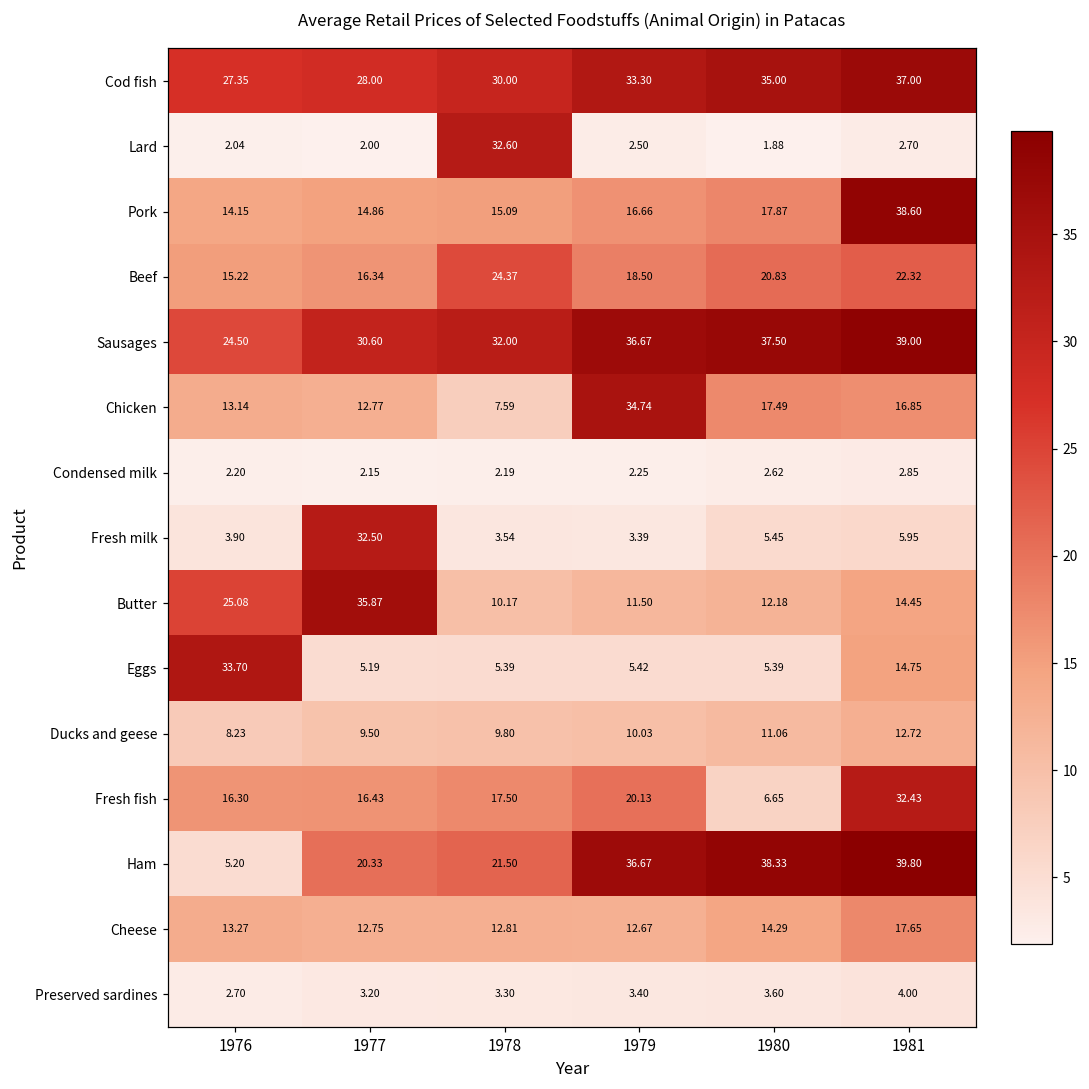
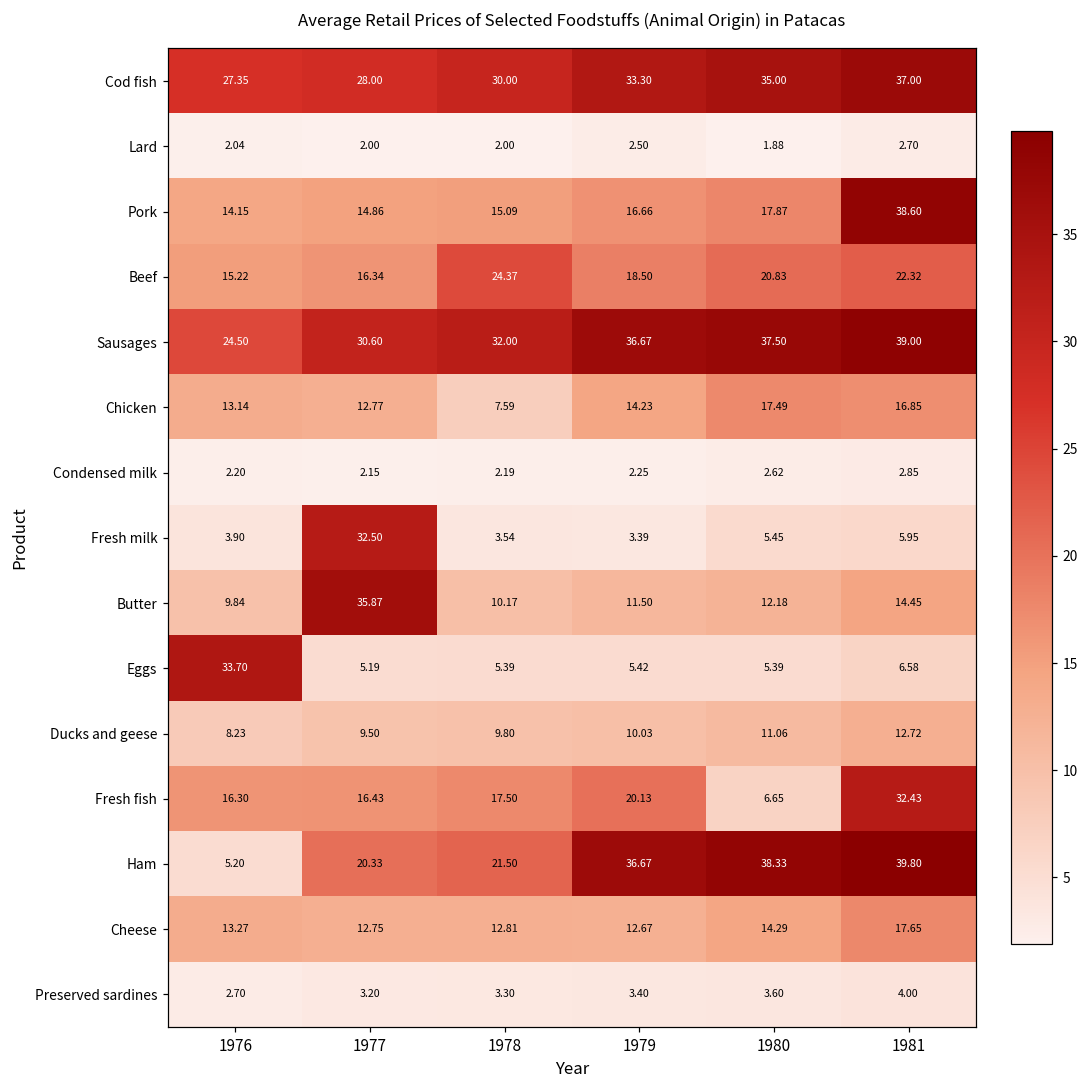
Lard, 1978: 32.60 -> 2.00
Chicken, 1979: 34.74 -> 14.23
Butter, 1976: 25.08 -> 9.84
Eggs, 1981: 14.75 -> 6.58
